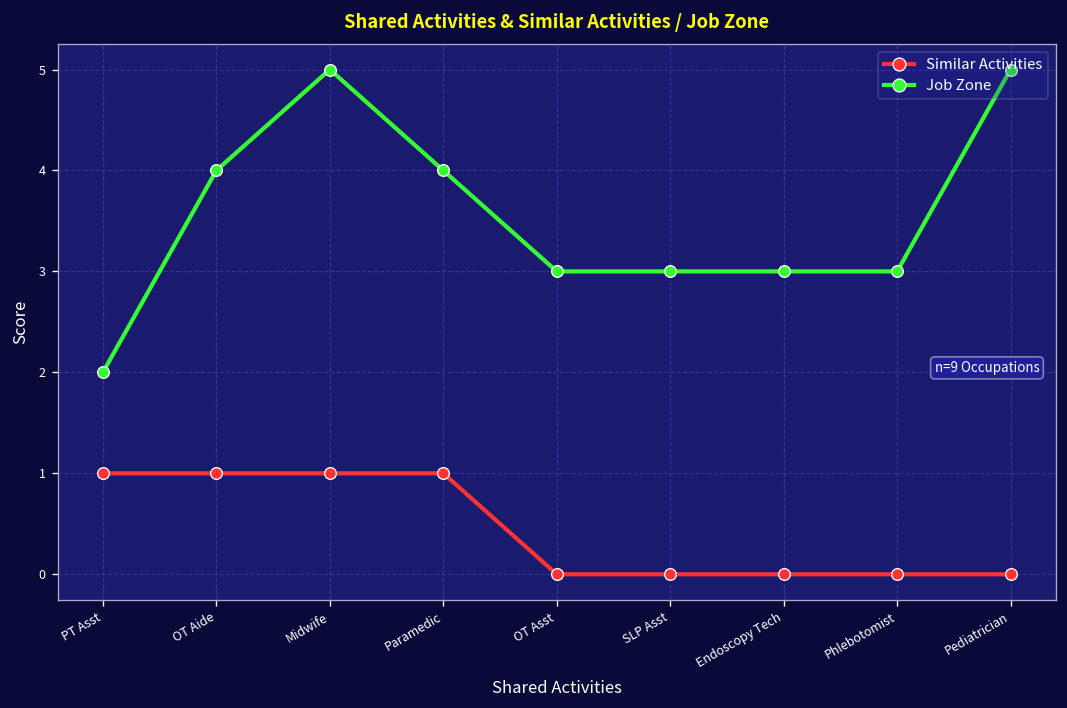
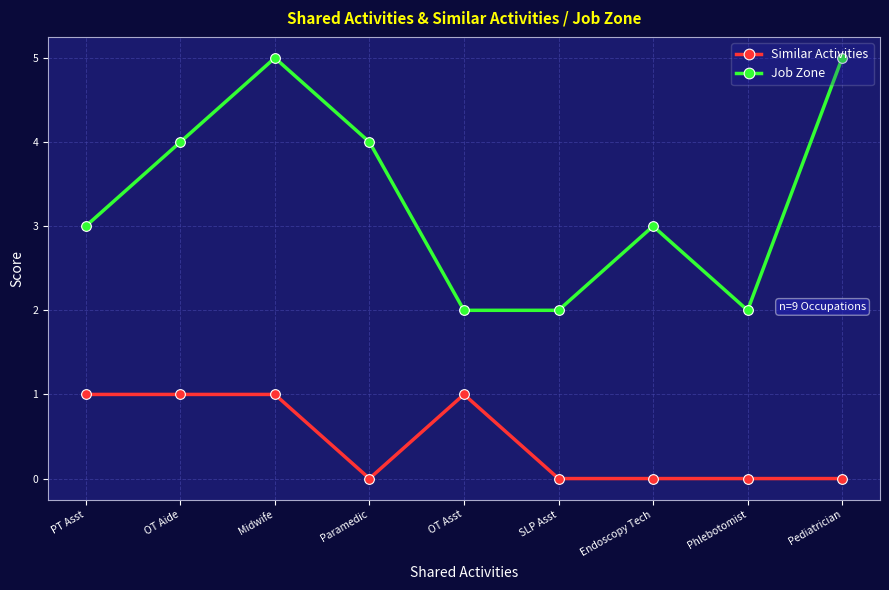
Job Zone, PT Asst: 2 -> 3
Similar Activities, Paramedic: 1 -> 0
Similar Activities, OT Asst: 0 -> 1
Job Zone, OT Asst: 3 -> 2
Job Zone, SLP Asst: 3 -> 2
Job Zone, Phlebotomist: 3 -> 2
